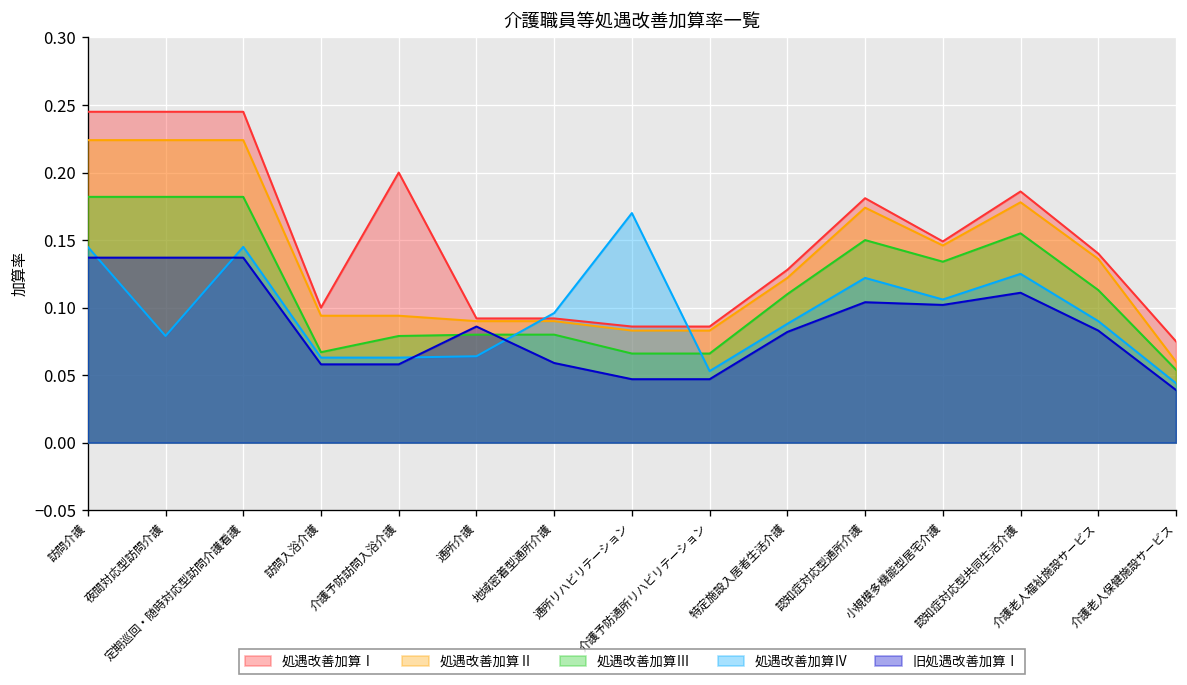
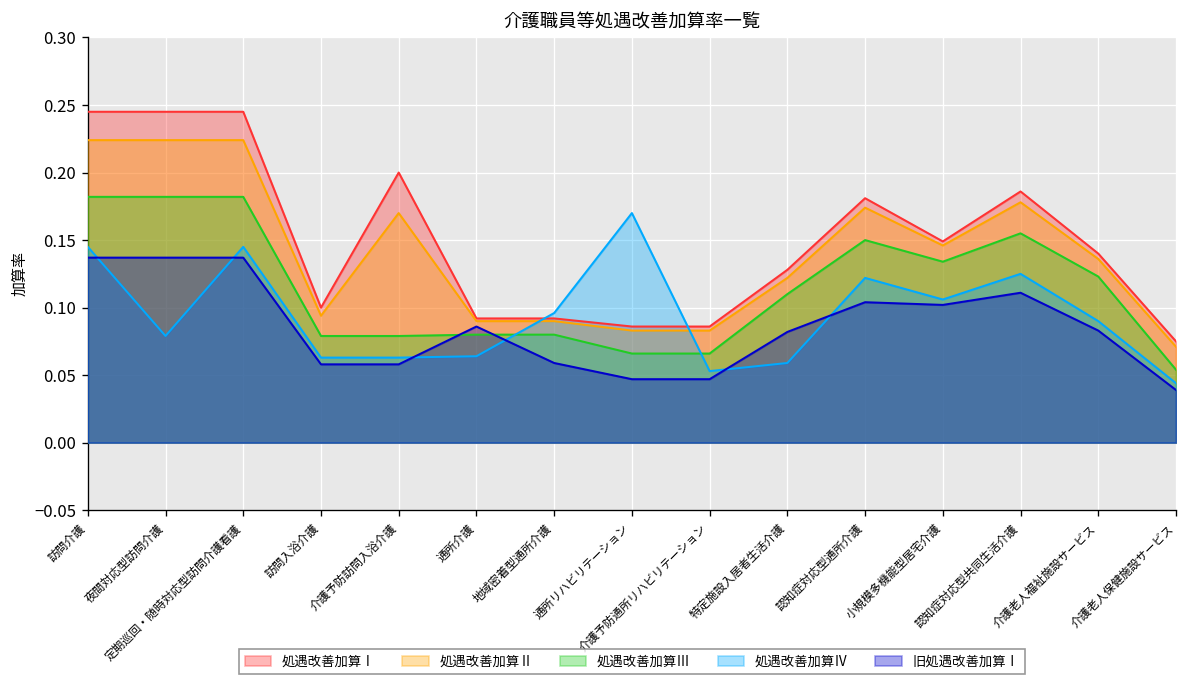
処遇改善加算Ⅲ, 訪問入浴介護: 0.067 -> 0.079
処遇改善加算Ⅱ, 介護予防訪問入浴介護: 0.094 -> 0.170
処遇改善加算Ⅳ, 特定施設入居者生活介護: 0.088 -> 0.059
処遇改善加算Ⅲ, 介護老人福祉施設サービス: 0.113 -> 0.123
処遇改善加算Ⅱ, 介護老人保健施設サービス: 0.060 -> 0.071
